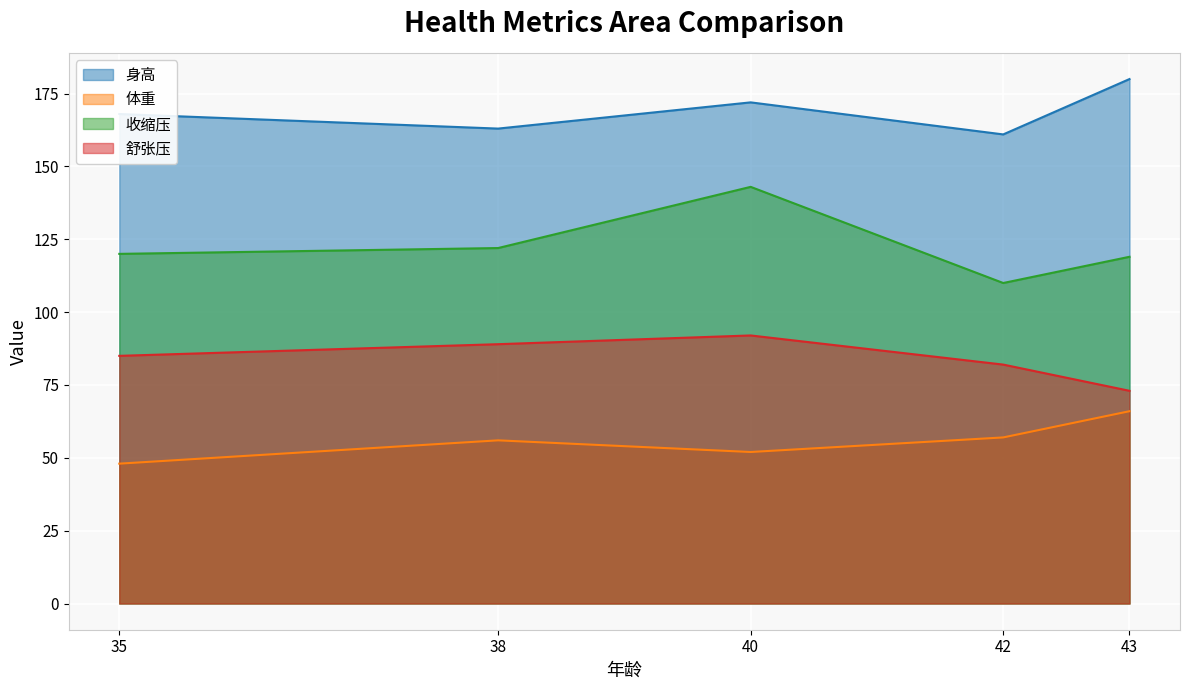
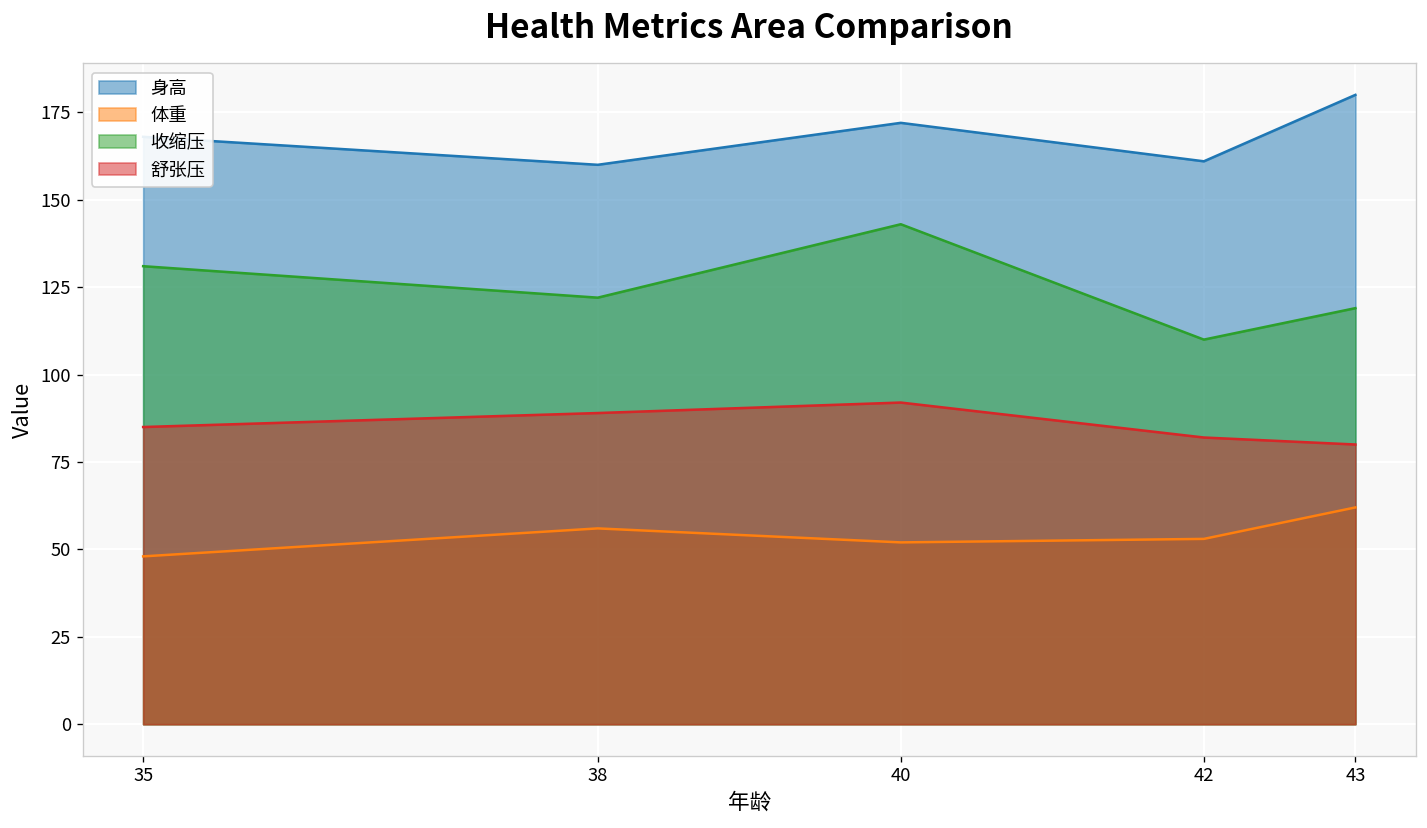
收缩压, 35: 120 -> 131
身高, 38: 163 -> 160
体重, 42: 57 -> 53
体重, 43: 66 -> 62
舒张压, 43: 73 -> 80
